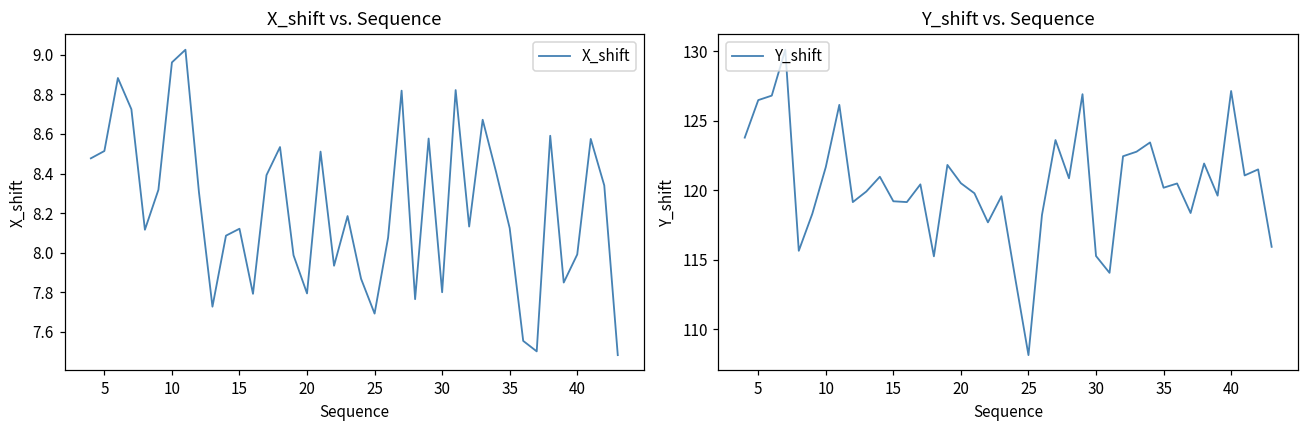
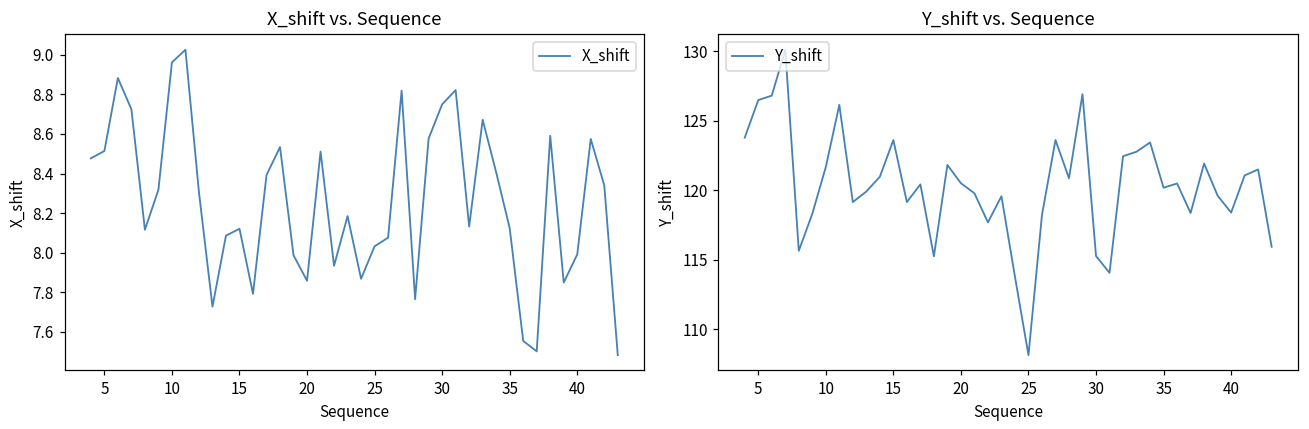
X_shift vs. Sequence, 20: 7.79 -> 7.86
X_shift vs. Sequence, 25: 7.69 -> 8.03
X_shift vs. Sequence, 30: 7.80 -> 8.75
Y_shift vs. Sequence, 15: 119.2 -> 123.6
Y_shift vs. Sequence, 40: 127.1 -> 118.4
